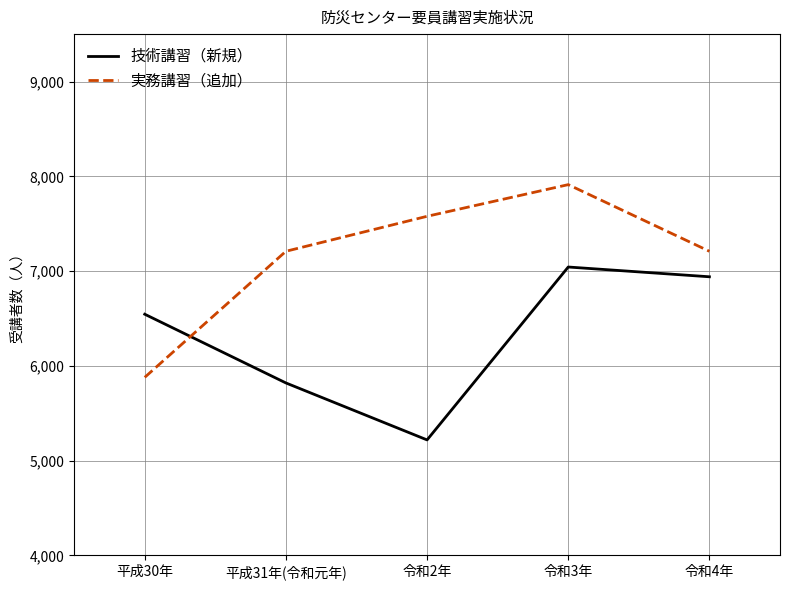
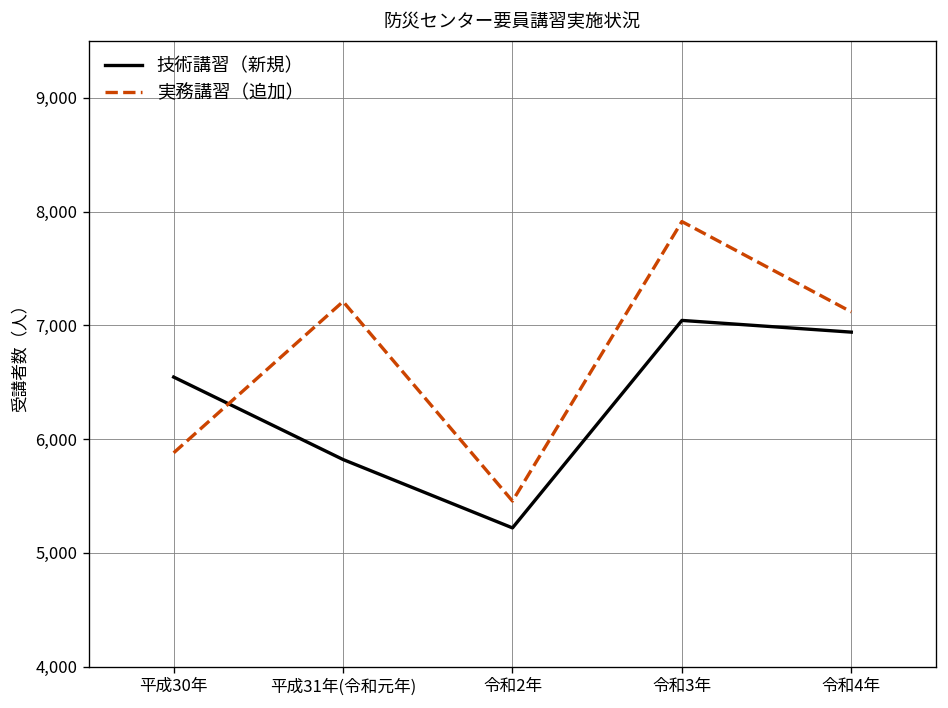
実務講習（追加）, 令和2年: 7,600 -> 5,500
実務講習（追加）, 令和4年: 7,200 -> 7,100
